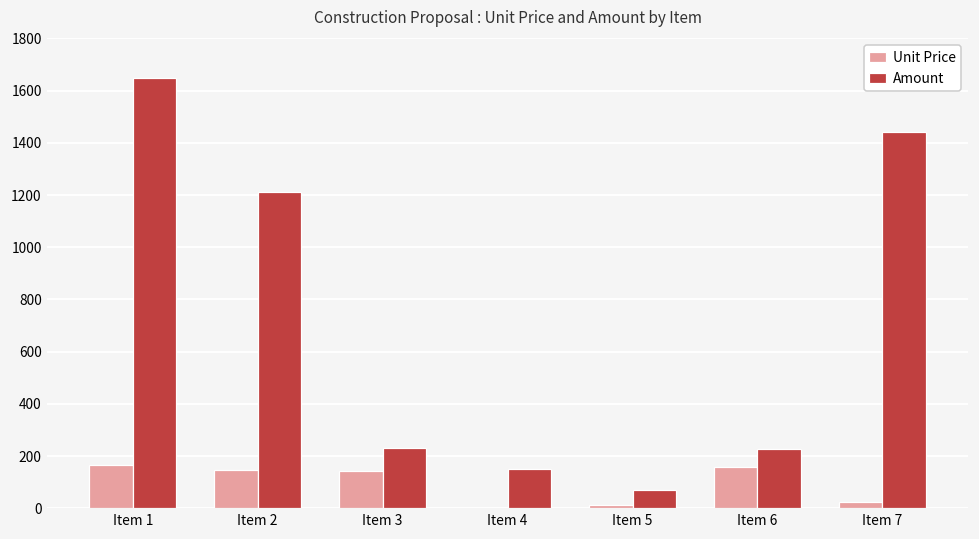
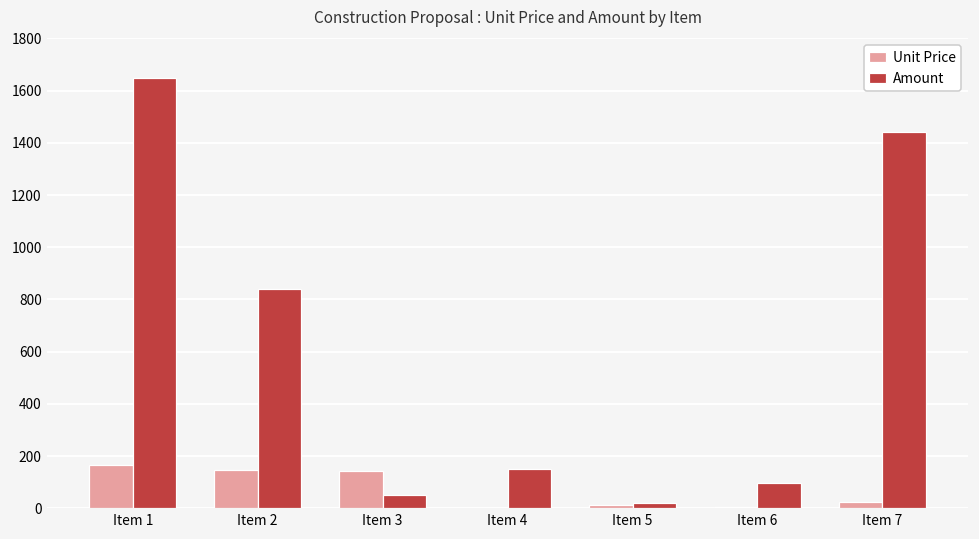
Amount, Item 2: 1210 -> 840
Amount, Item 3: 230 -> 50
Amount, Item 5: 70 -> 20
Unit Price, Item 6: 160 -> 10
Amount, Item 6: 230 -> 100
